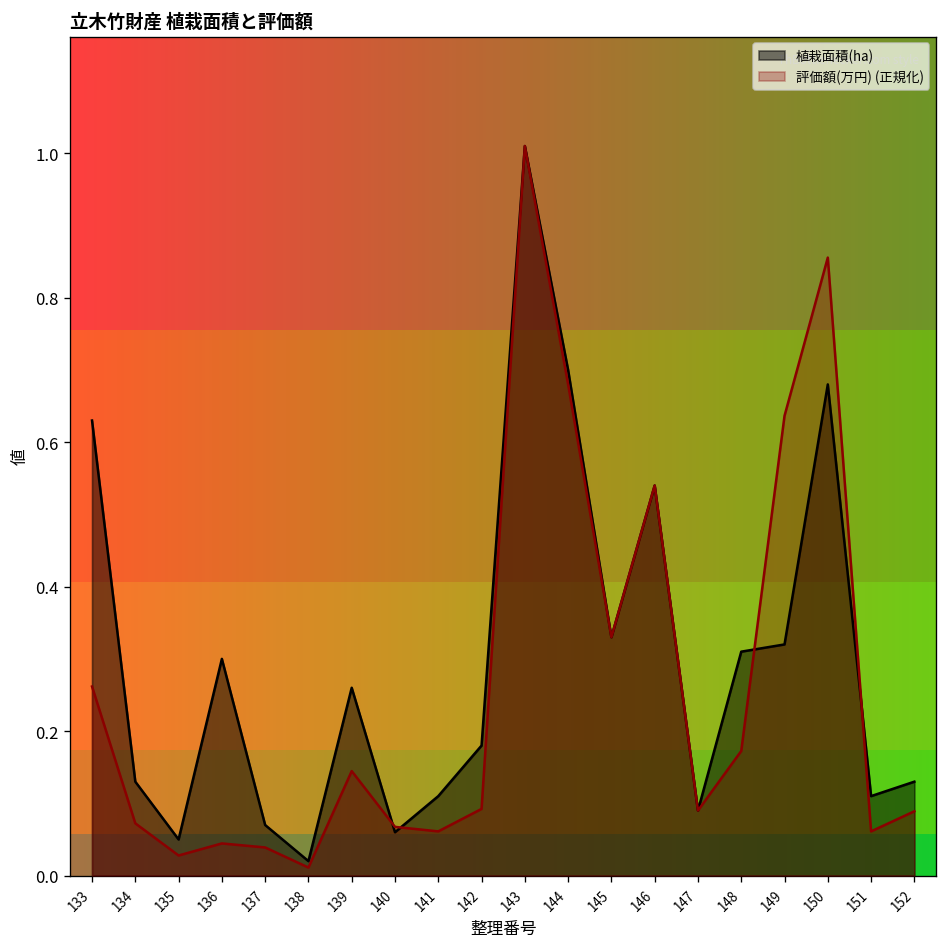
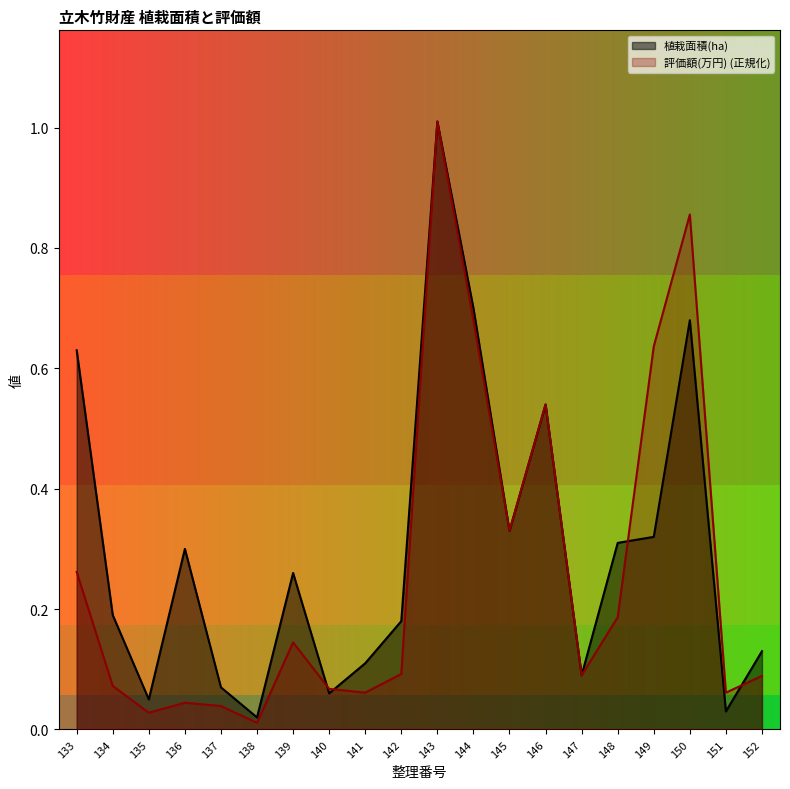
植栽面積(ha), 134: 0.13 -> 0.19
評価額(万円) (正規化), 148: 0.17 -> 0.19
植栽面積(ha), 151: 0.11 -> 0.03
